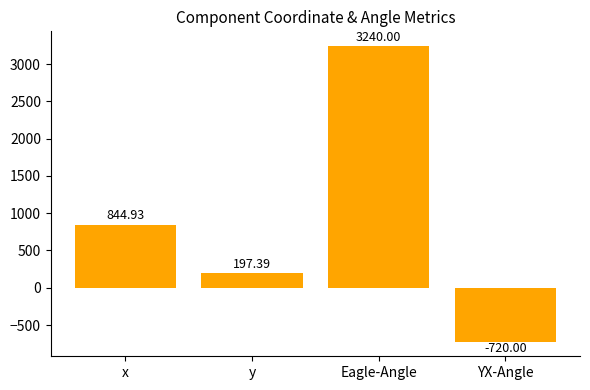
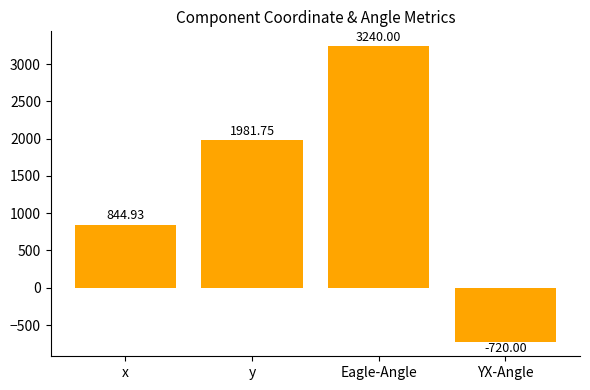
y: 197.39 -> 1981.75
